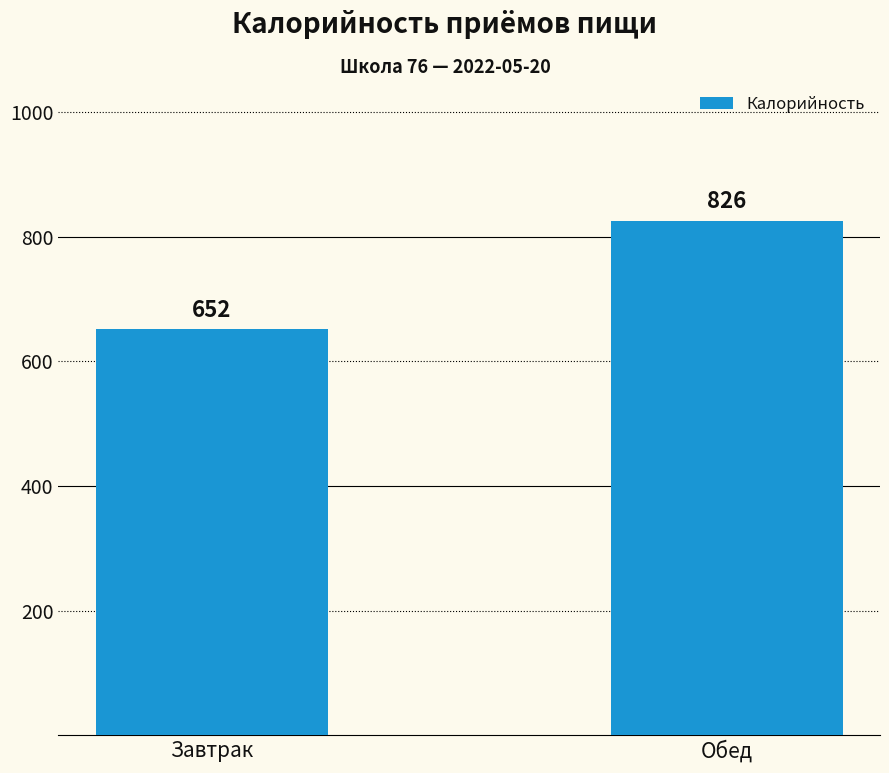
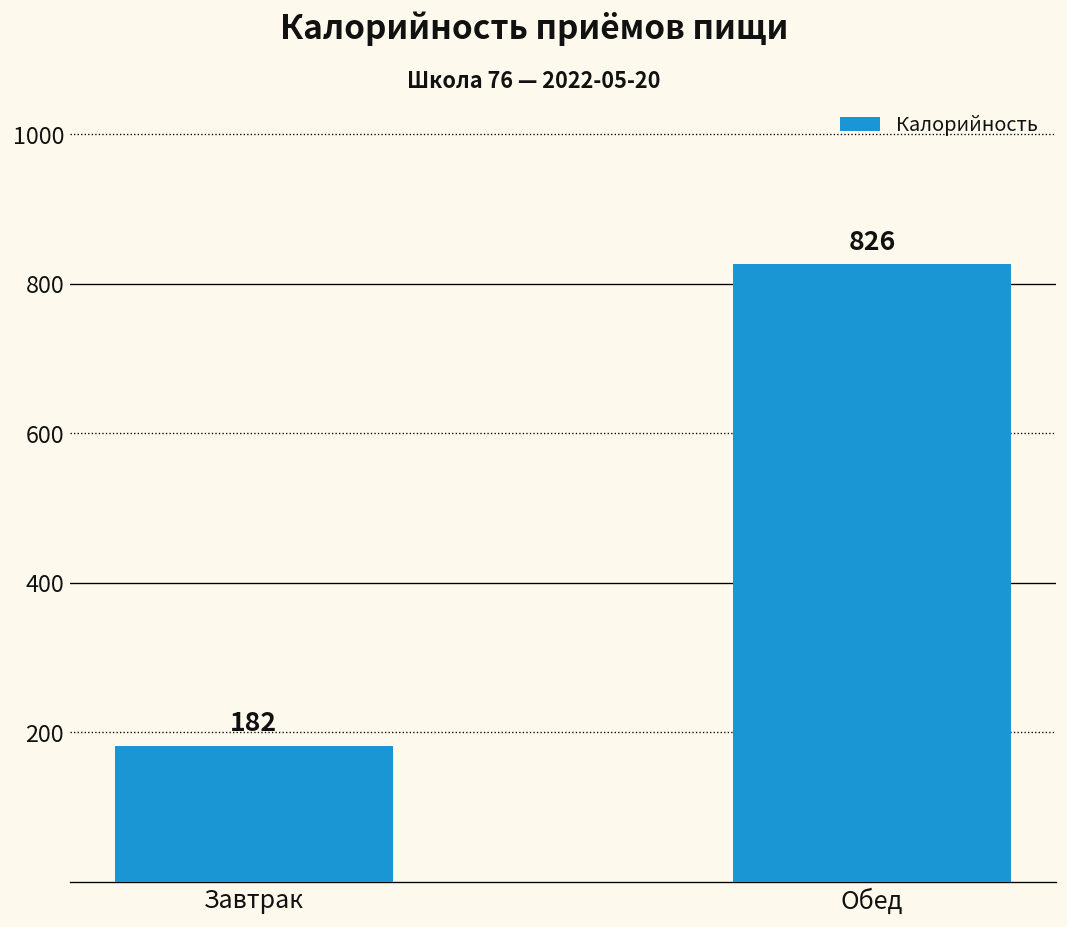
Завтрак: 652 -> 182
